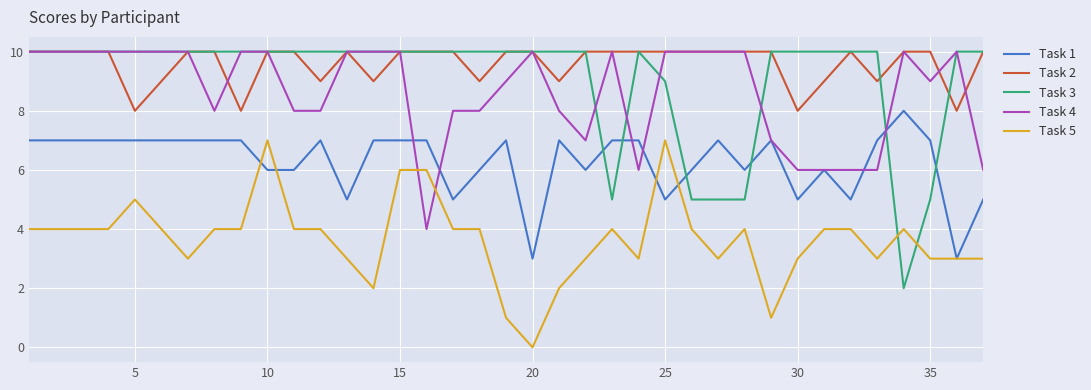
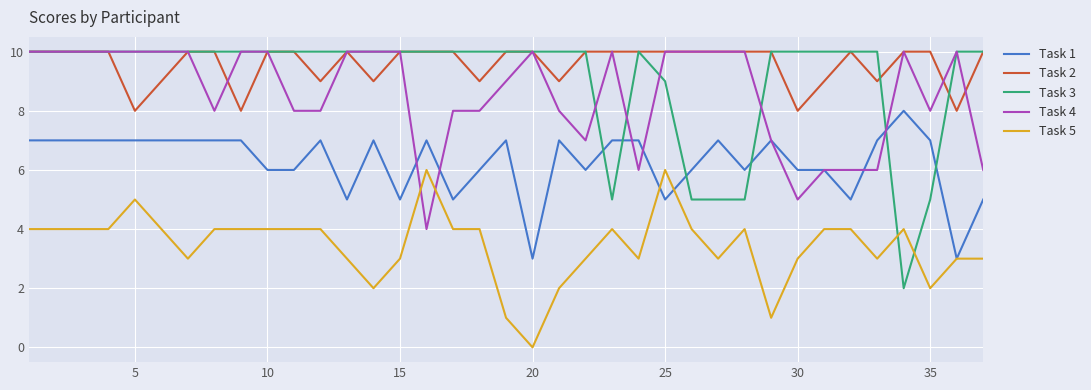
Task 5, 10: 7 -> 4
Task 1, 15: 7 -> 5
Task 5, 15: 6 -> 3
Task 5, 25: 7 -> 6
Task 1, 30: 5 -> 6
Task 4, 30: 6 -> 5
Task 4, 35: 9 -> 8
Task 5, 35: 3 -> 2
